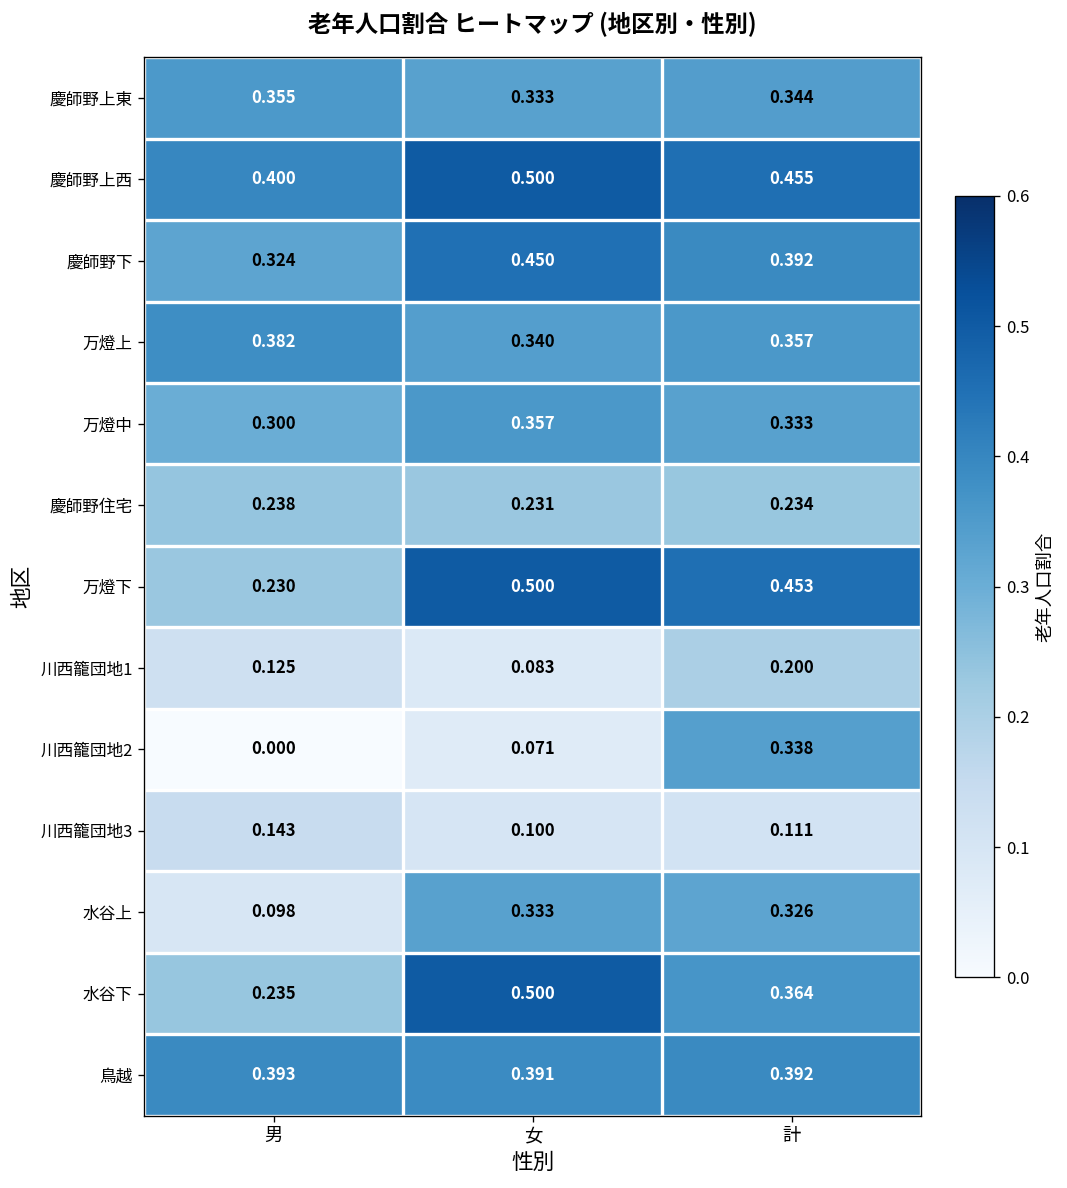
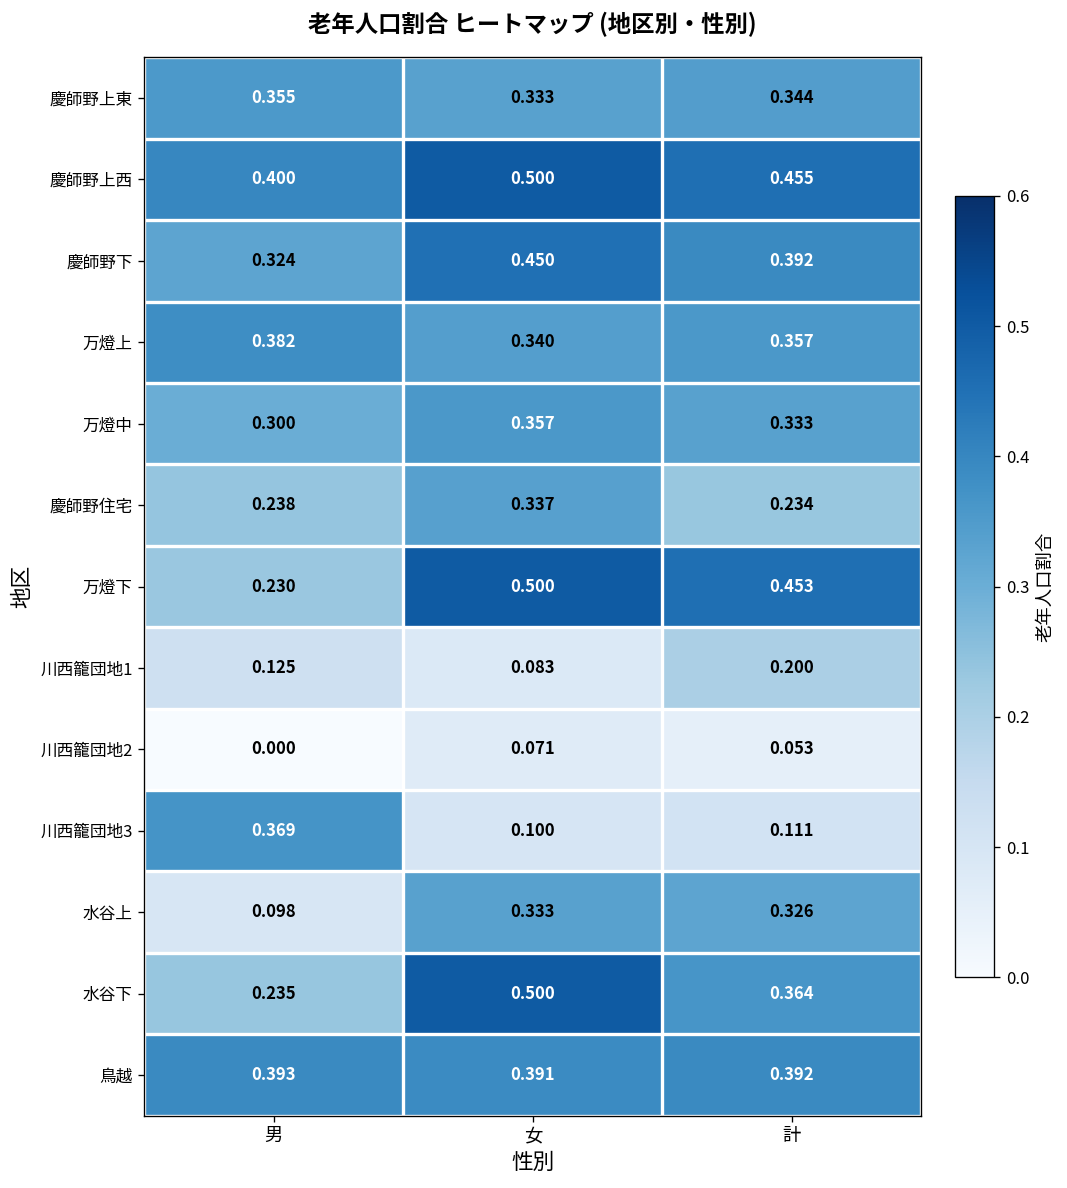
慶師野住宅, 女: 0.231 -> 0.337
川西籠団地2, 計: 0.338 -> 0.053
川西籠団地3, 男: 0.143 -> 0.369
